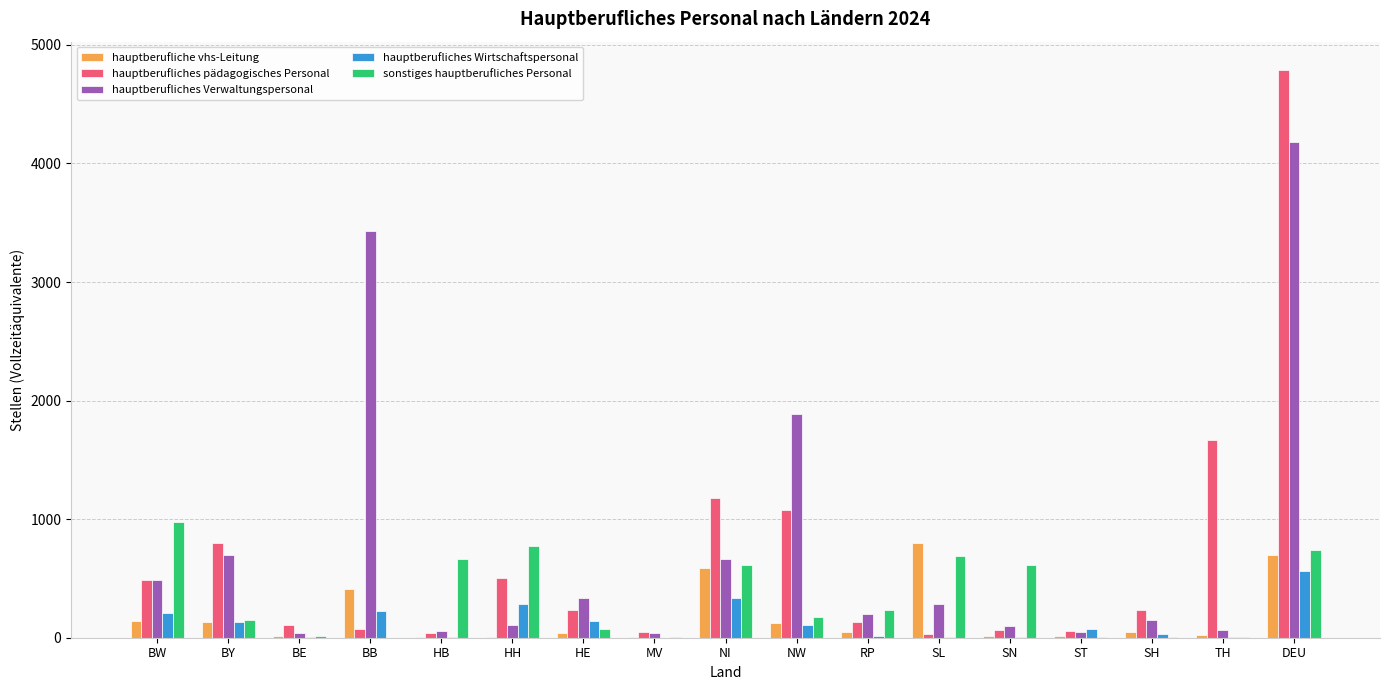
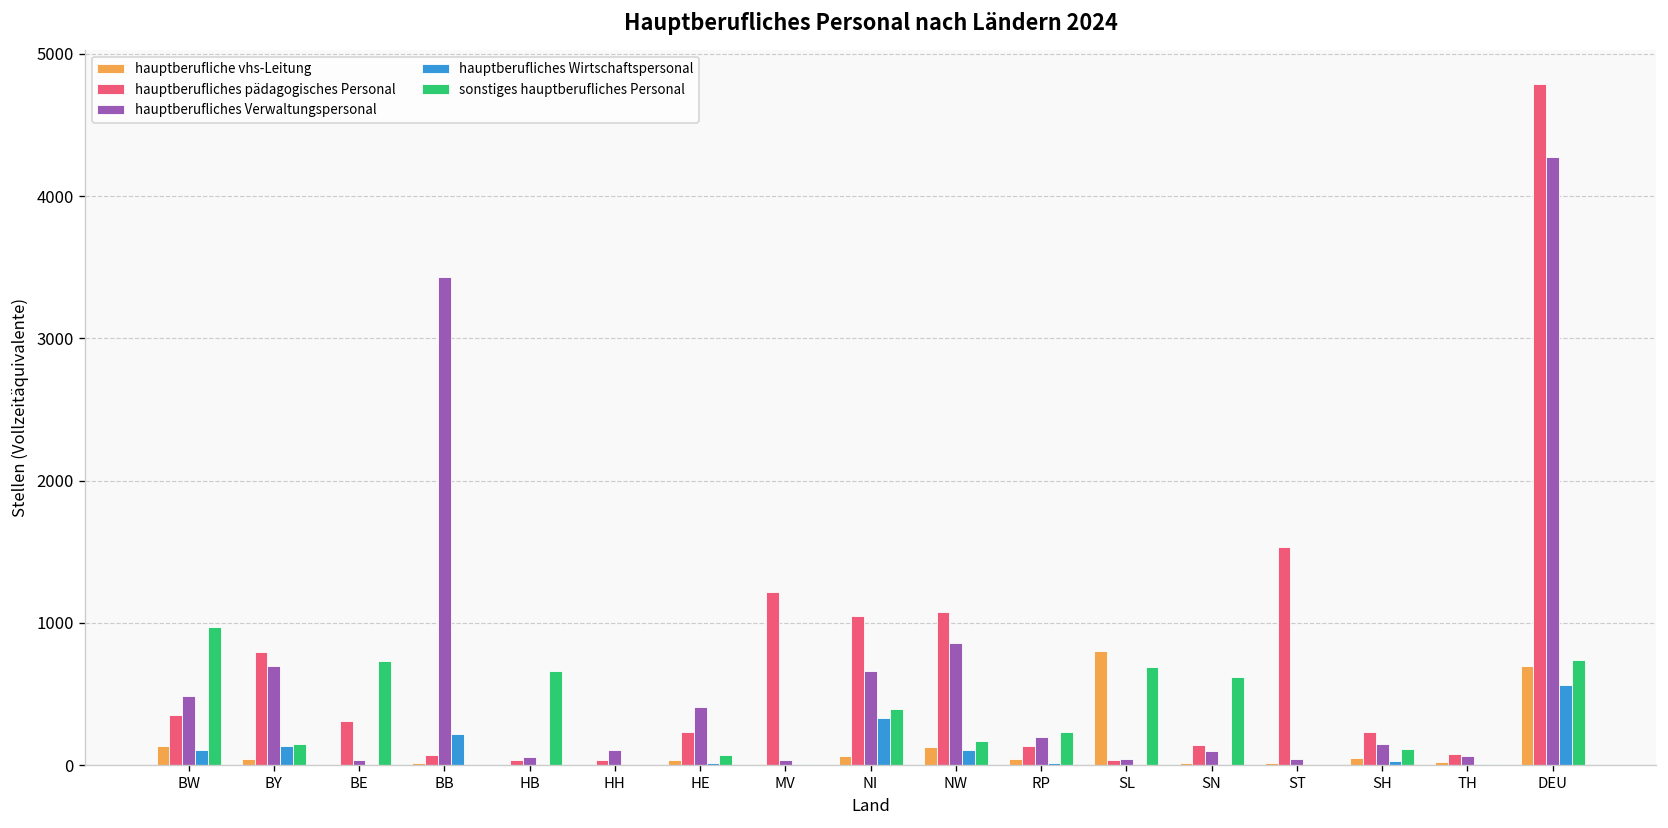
hauptberufliches pädagogisches Personal, BW: 480 -> 350
hauptberufliches Wirtschaftspersonal, BW: 210 -> 100
hauptberufliche vhs-Leitung, BY: 130 -> 40
hauptberufliches pädagogisches Personal, BE: 110 -> 310
sonstiges hauptberufliches Personal, BE: 10 -> 740
hauptberufliche vhs-Leitung, BB: 410 -> 20
hauptberufliches pädagogisches Personal, HH: 510 -> 30
hauptberufliches Wirtschaftspersonal, HH: 280 -> 0
sonstiges hauptberufliches Personal, HH: 780 -> 0
hauptberufliches Verwaltungspersonal, HE: 330 -> 410
hauptberufliches Wirtschaftspersonal, HE: 140 -> 20
hauptberufliches pädagogisches Personal, MV: 50 -> 1220
hauptberufliche vhs-Leitung, NI: 590 -> 60
hauptberufliches pädagogisches Personal, NI: 1180 -> 1050
sonstiges hauptberufliches Personal, NI: 610 -> 390
hauptberufliches Verwaltungspersonal, NW: 1890 -> 860
hauptberufliches Verwaltungspersonal, SL: 290 -> 50
hauptberufliches pädagogisches Personal, SN: 70 -> 140
hauptberufliches pädagogisches Personal, ST: 60 -> 1540
hauptberufliches Wirtschaftspersonal, ST: 70 -> 0
sonstiges hauptberufliches Personal, SH: 10 -> 120
hauptberufliches pädagogisches Personal, TH: 1670 -> 80
hauptberufliches Verwaltungspersonal, DEU: 4180 -> 4270
